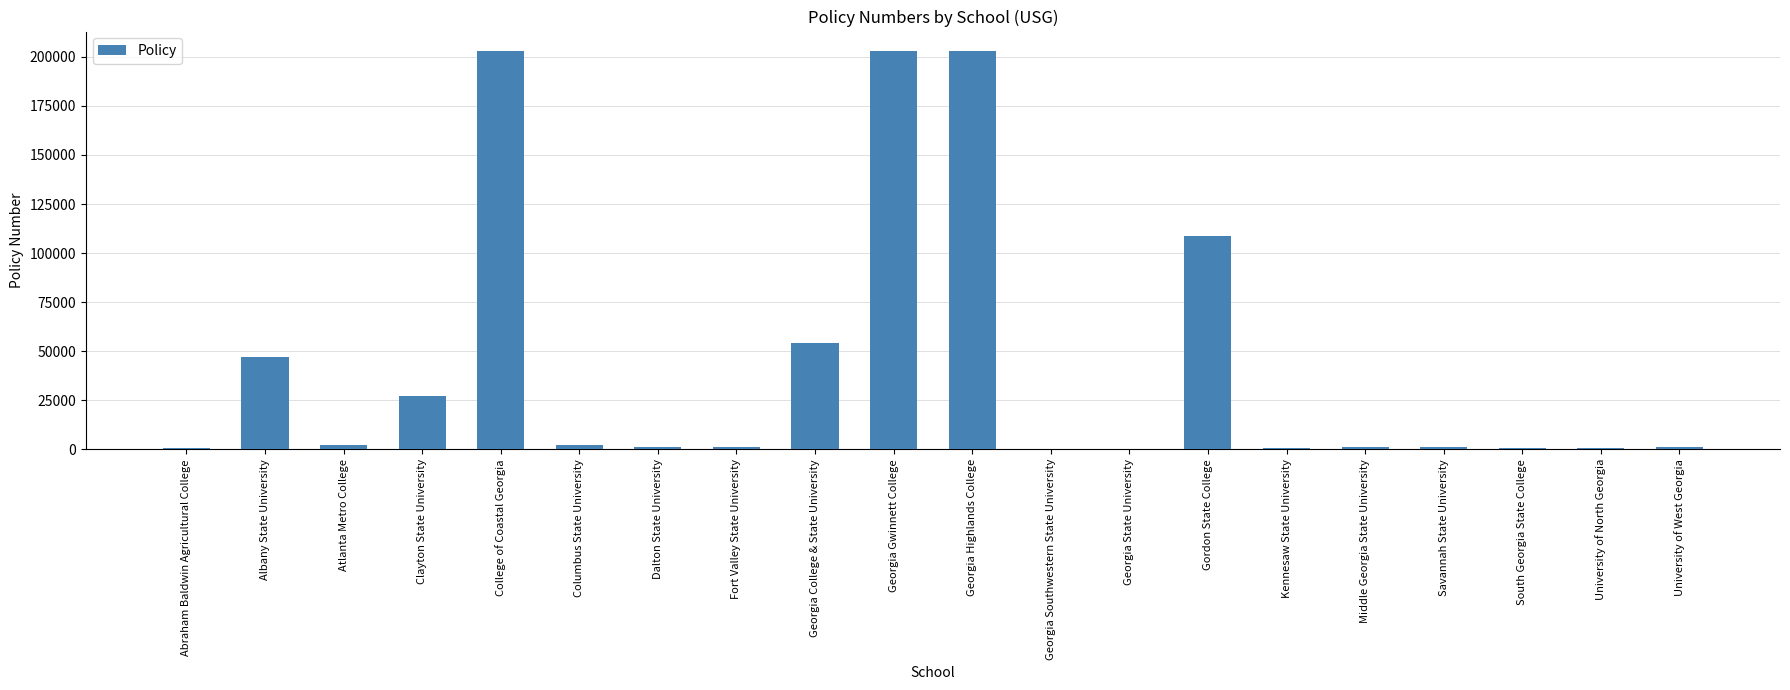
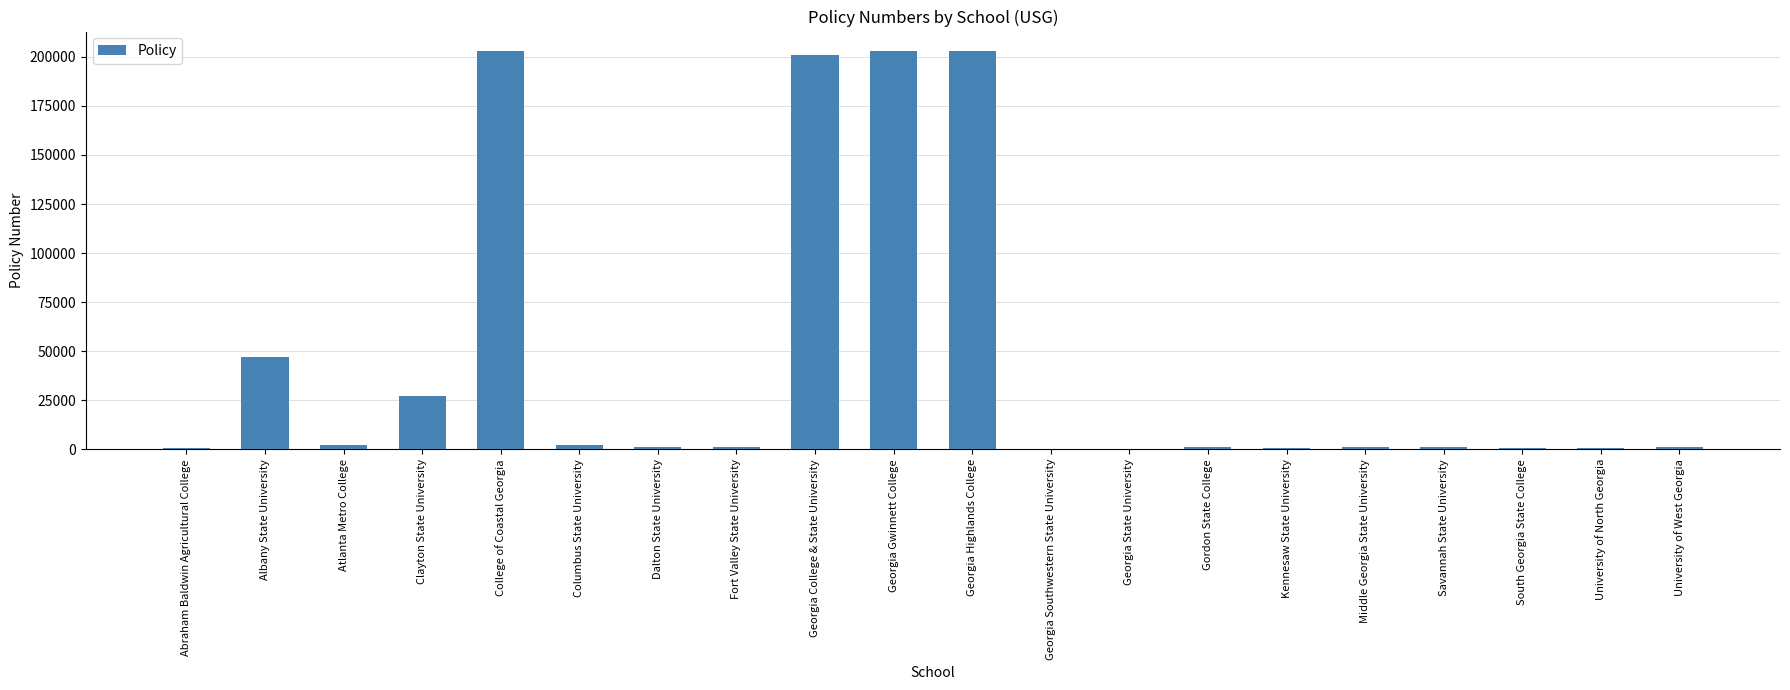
Georgia College & State University: 54000 -> 201000
Gordon State College: 109000 -> 1000
